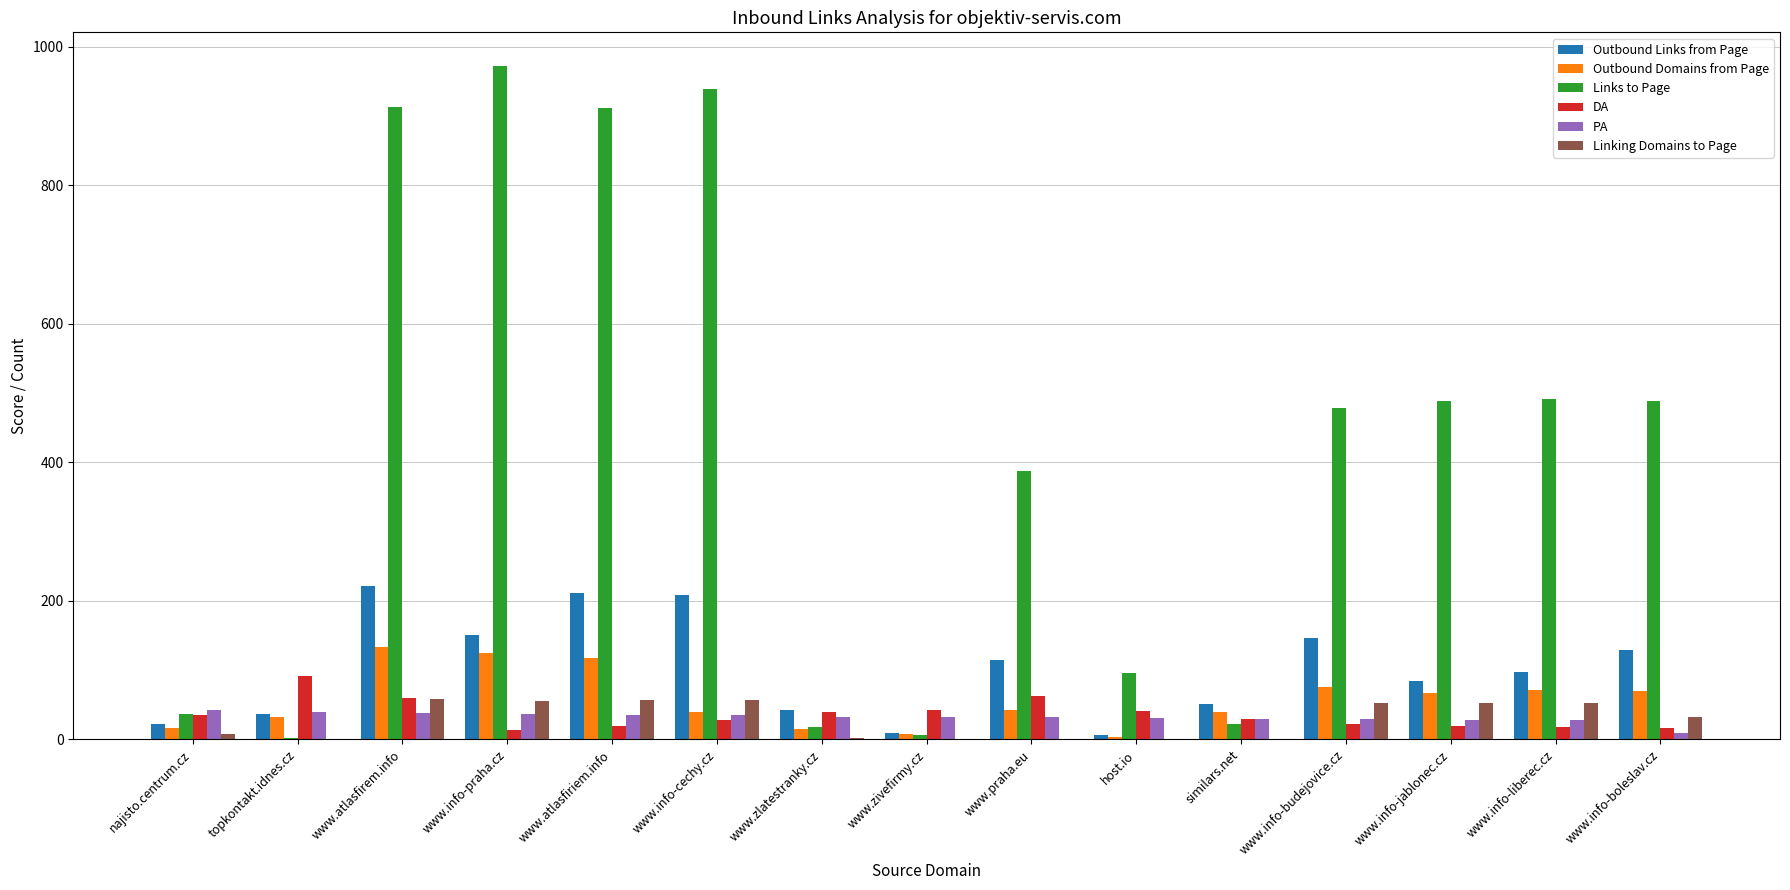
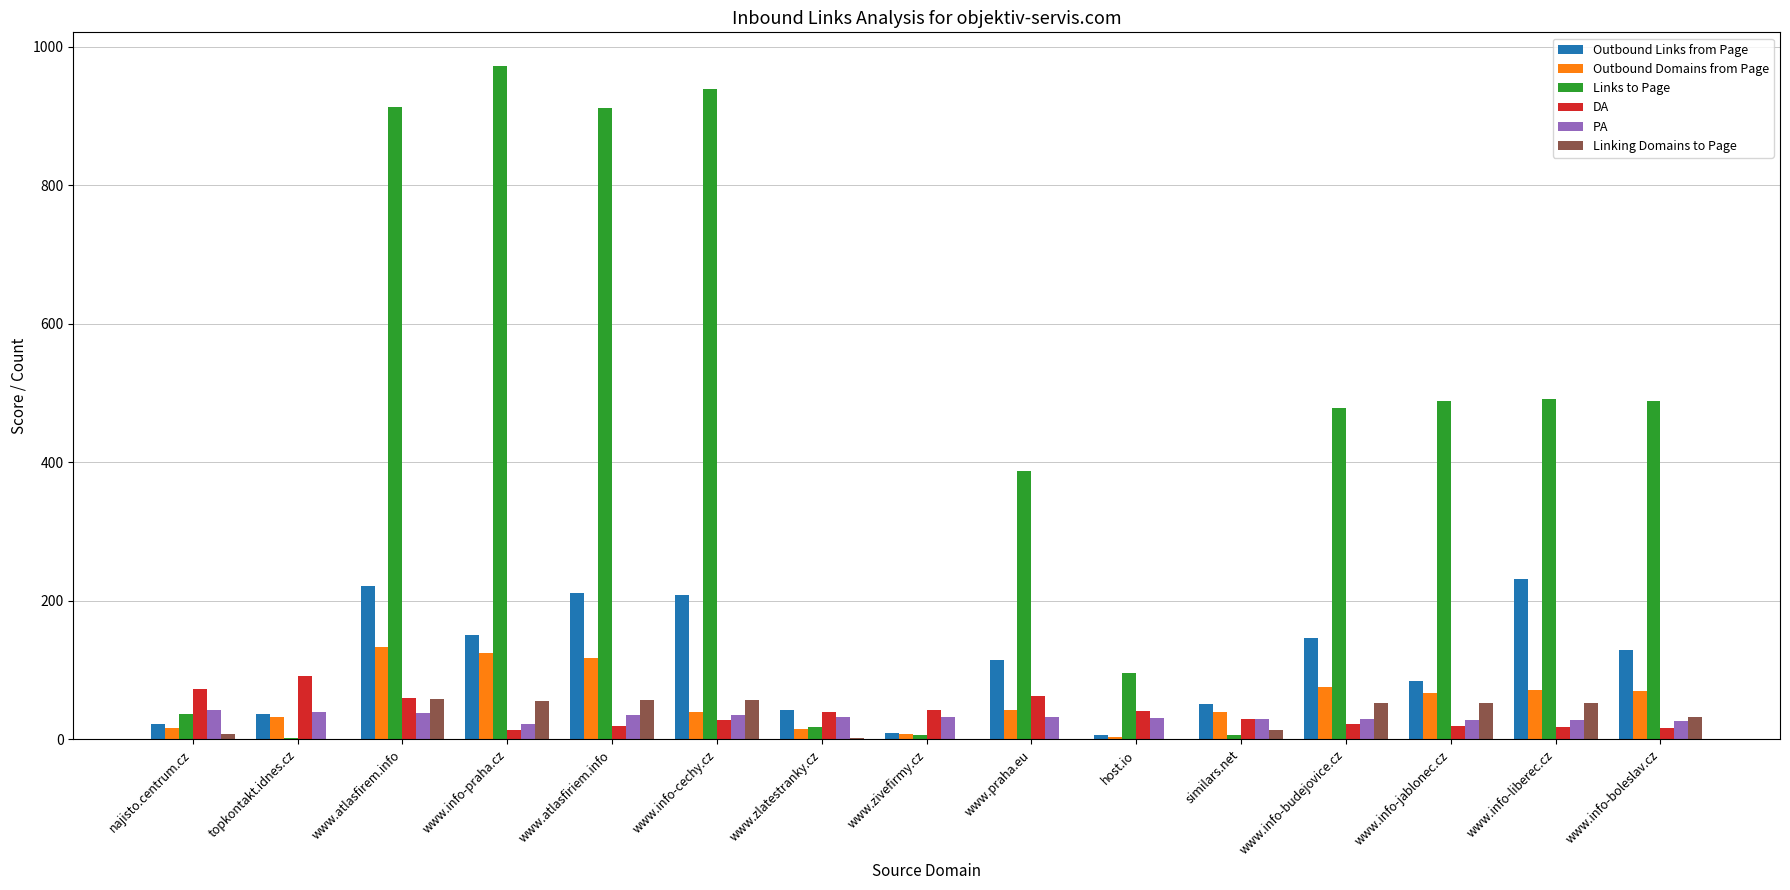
DA, najisto.centrum.cz: 40 -> 70
PA, www.info-praha.cz: 40 -> 20
Links to Page, similars.net: 20 -> 10
Linking Domains to Page, similars.net: 0 -> 10
Outbound Links from Page, www.info-liberec.cz: 100 -> 230
PA, www.info-boleslav.cz: 10 -> 30
